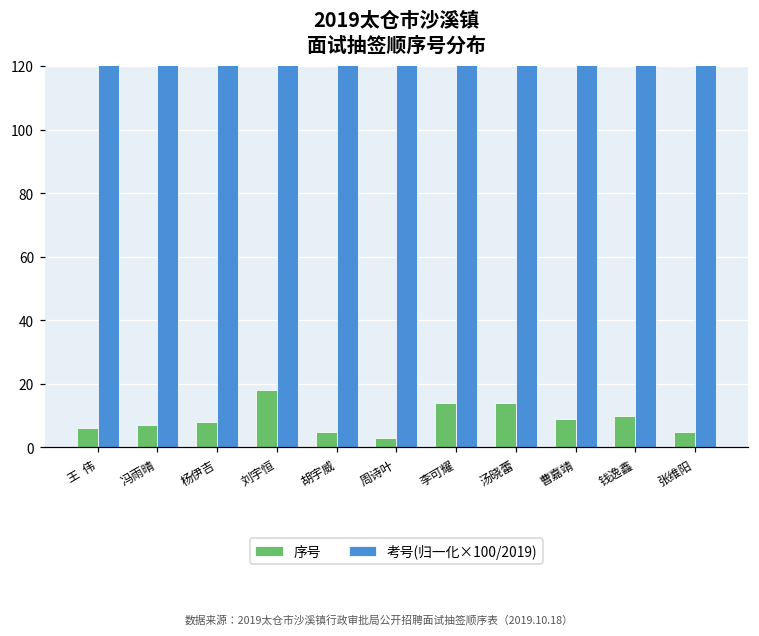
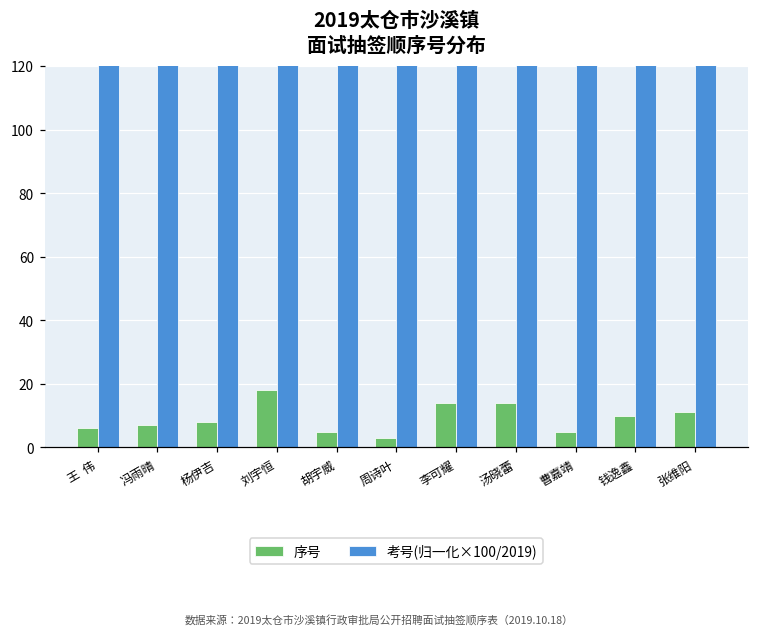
序号, 曹嘉靖: 9 -> 5
序号, 张维阳: 5 -> 11
